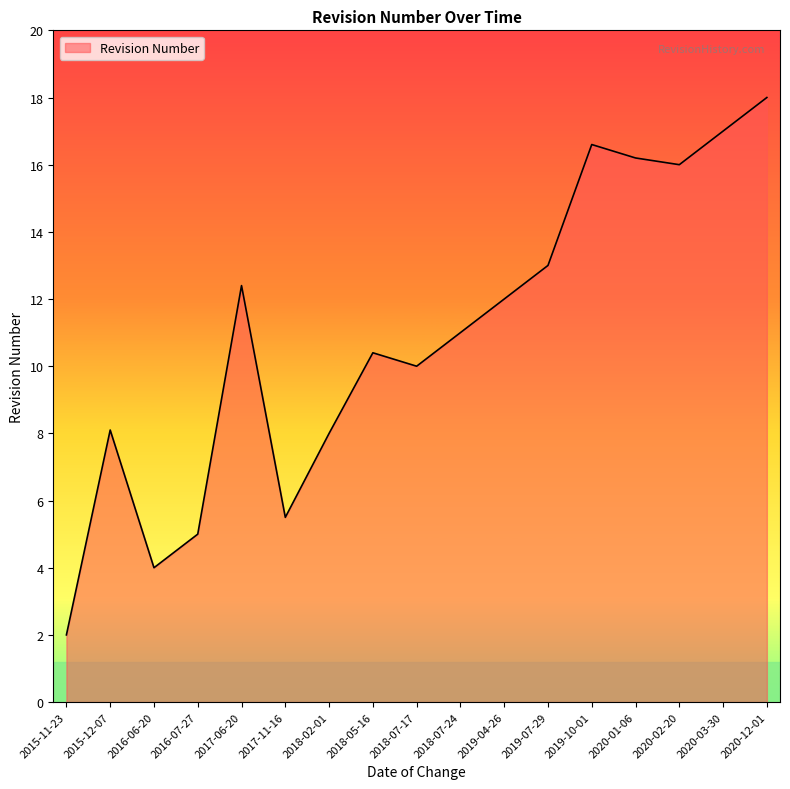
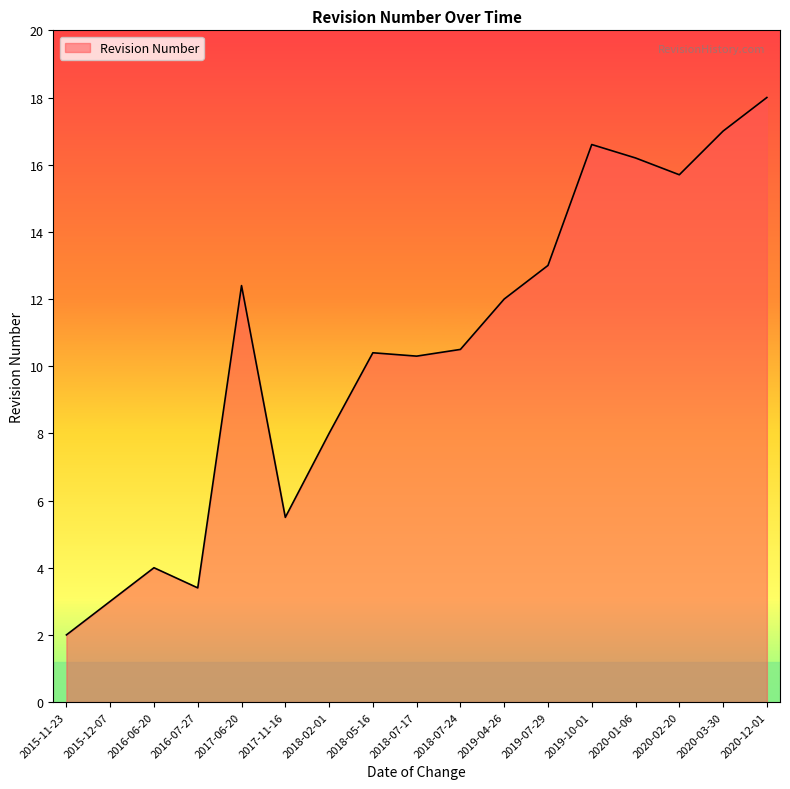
2015-12-07: 8.1 -> 3.0
2016-07-27: 5.0 -> 3.4
2018-07-17: 10.0 -> 10.3
2018-07-24: 11.0 -> 10.5
2020-02-20: 16.0 -> 15.7
